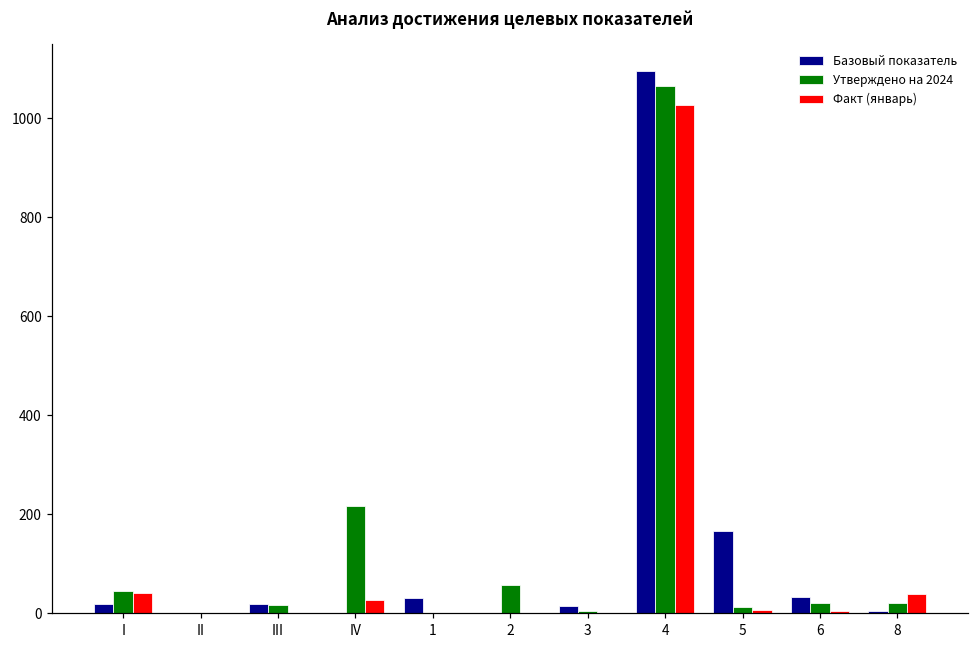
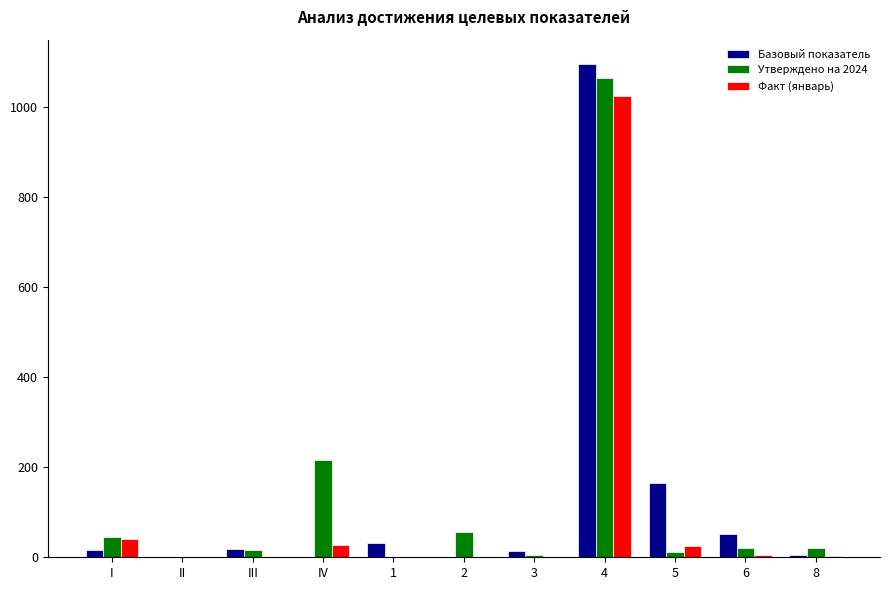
Факт (январь), 5: 10 -> 30
Базовый показатель, 6: 30 -> 50
Факт (январь), 8: 40 -> 0
